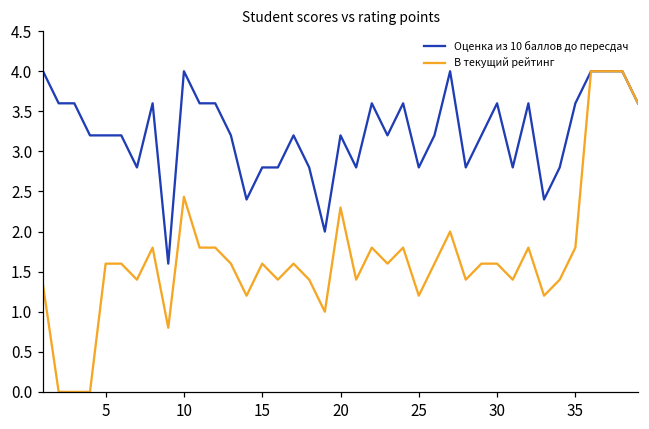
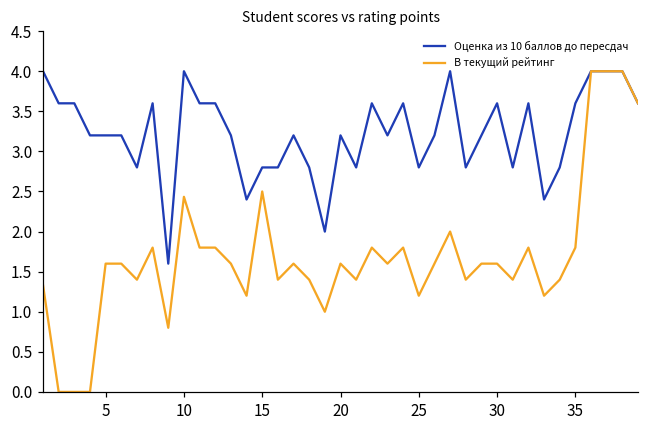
В текущий рейтинг, 15: 1.6 -> 2.5
В текущий рейтинг, 20: 2.3 -> 1.6
